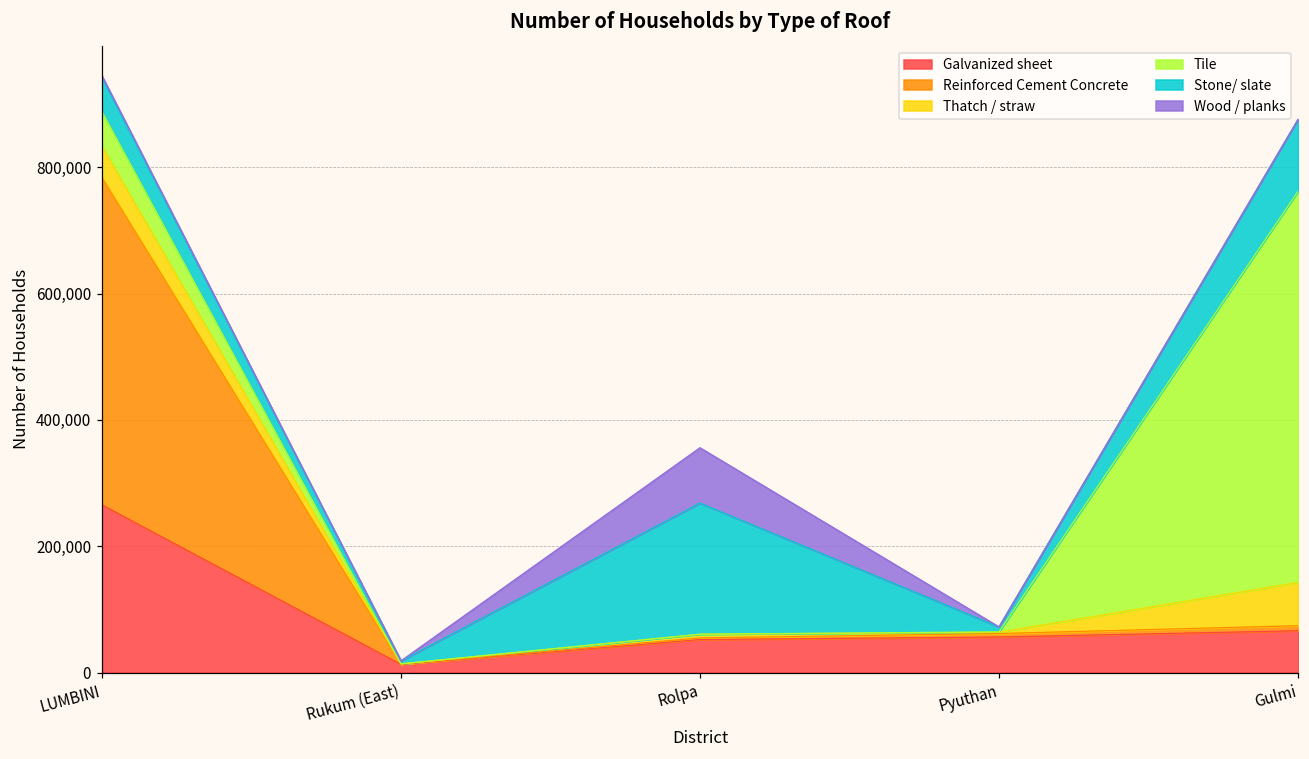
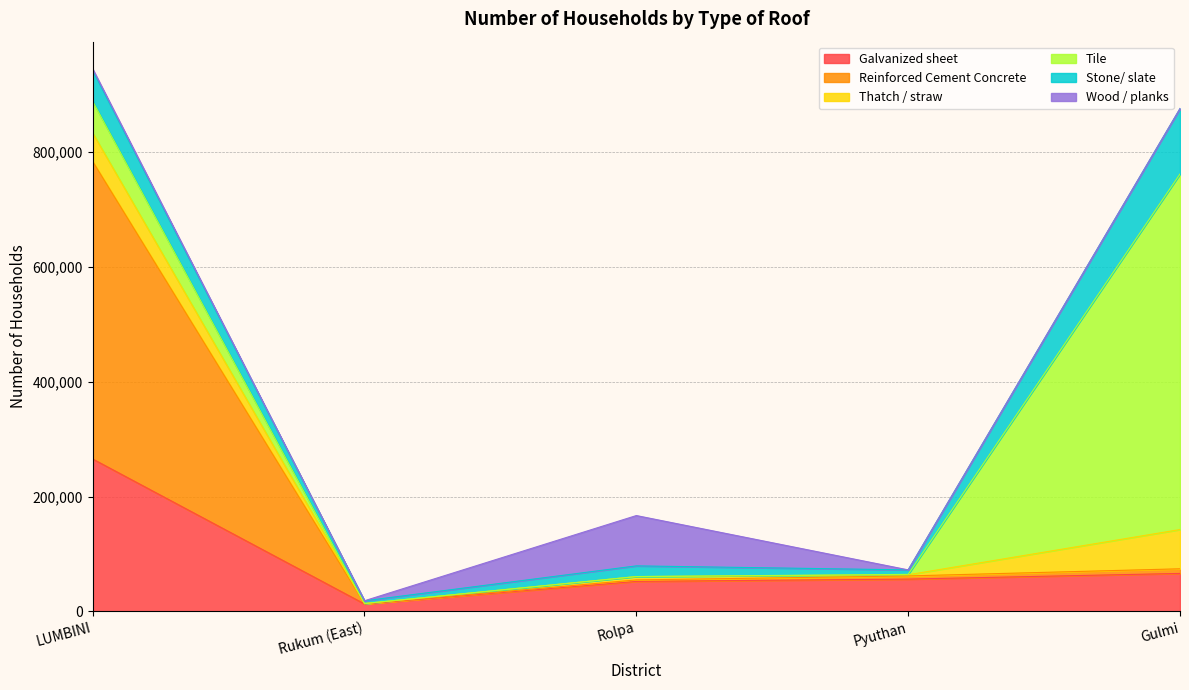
Stone/ slate, Rolpa: 210,000 -> 20,000
